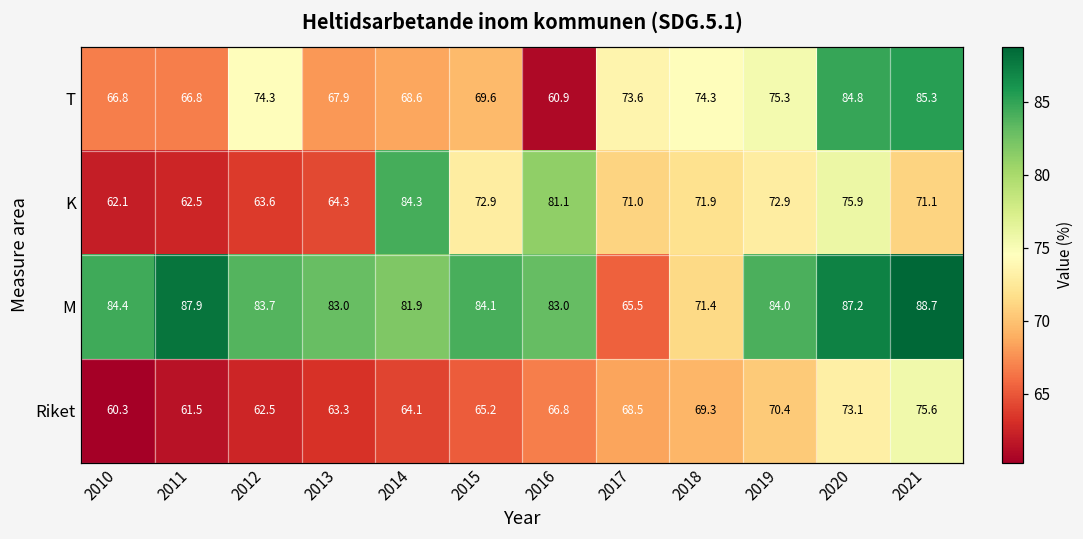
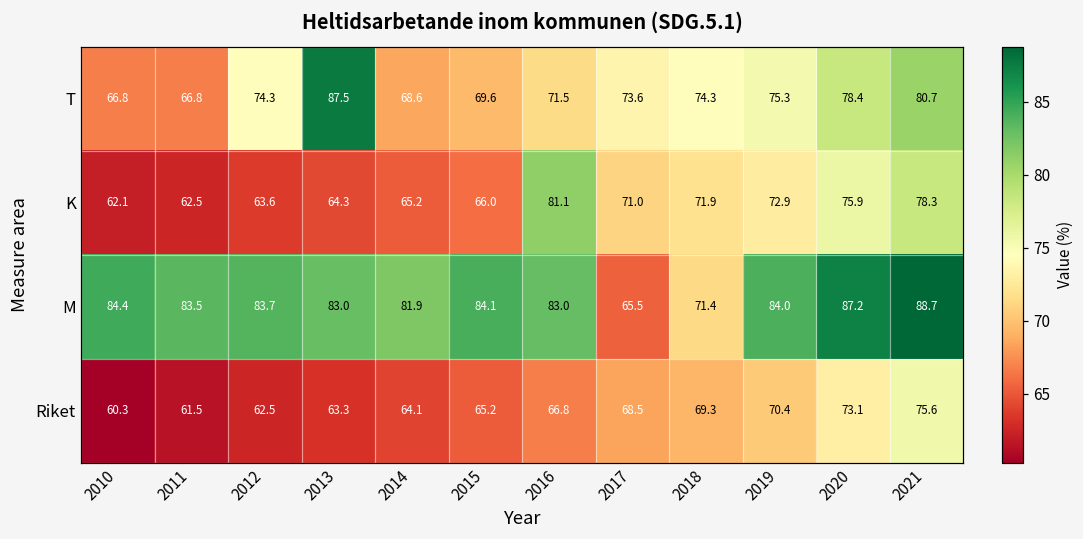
T, 2013: 67.9 -> 87.5
T, 2016: 60.9 -> 71.5
T, 2020: 84.8 -> 78.4
T, 2021: 85.3 -> 80.7
K, 2014: 84.3 -> 65.2
K, 2015: 72.9 -> 66.0
K, 2021: 71.1 -> 78.3
M, 2011: 87.9 -> 83.5
